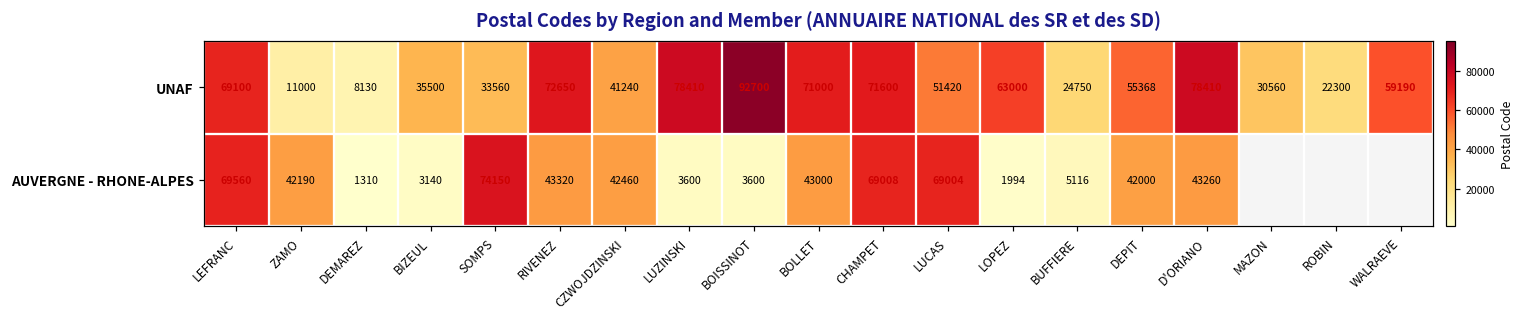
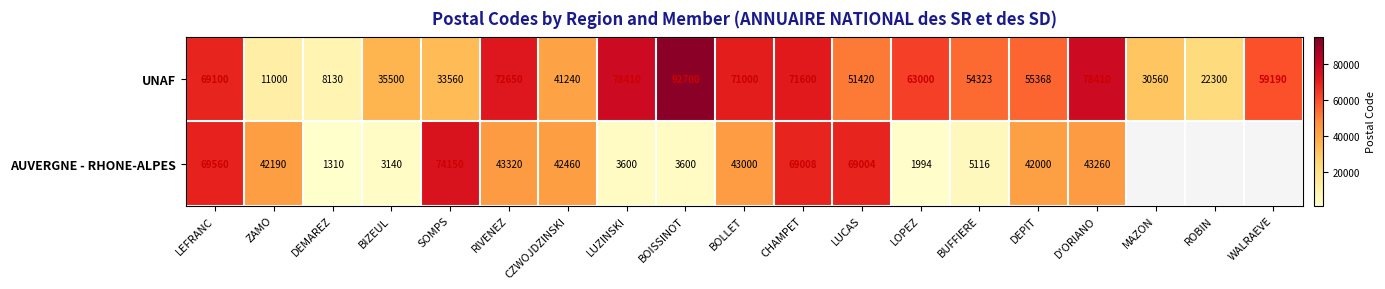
UNAF, BUFFIERE: 24750 -> 54323
